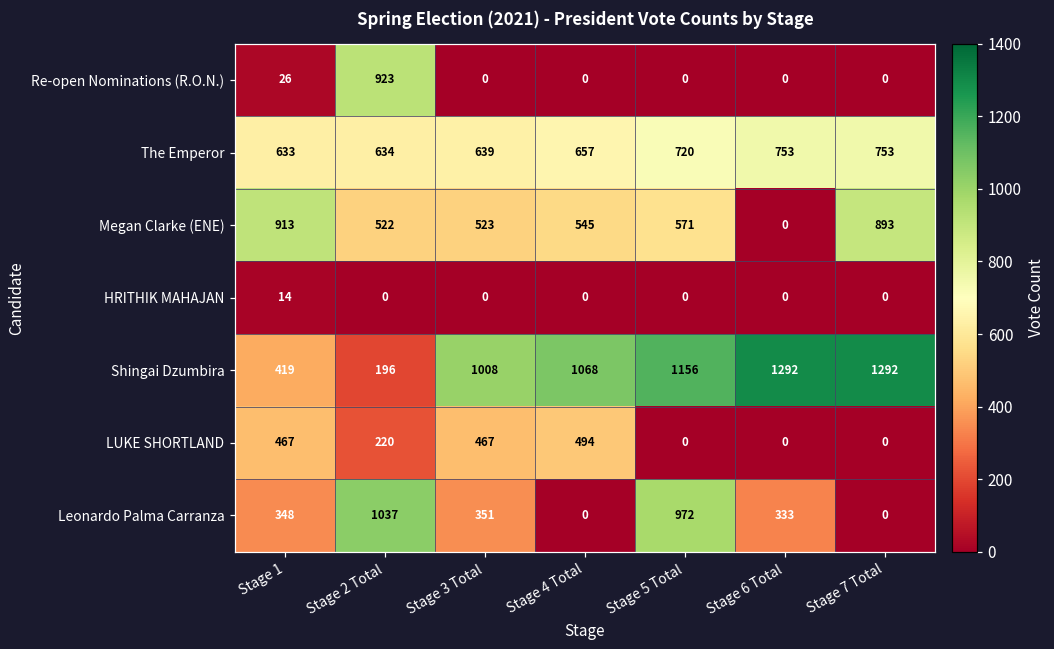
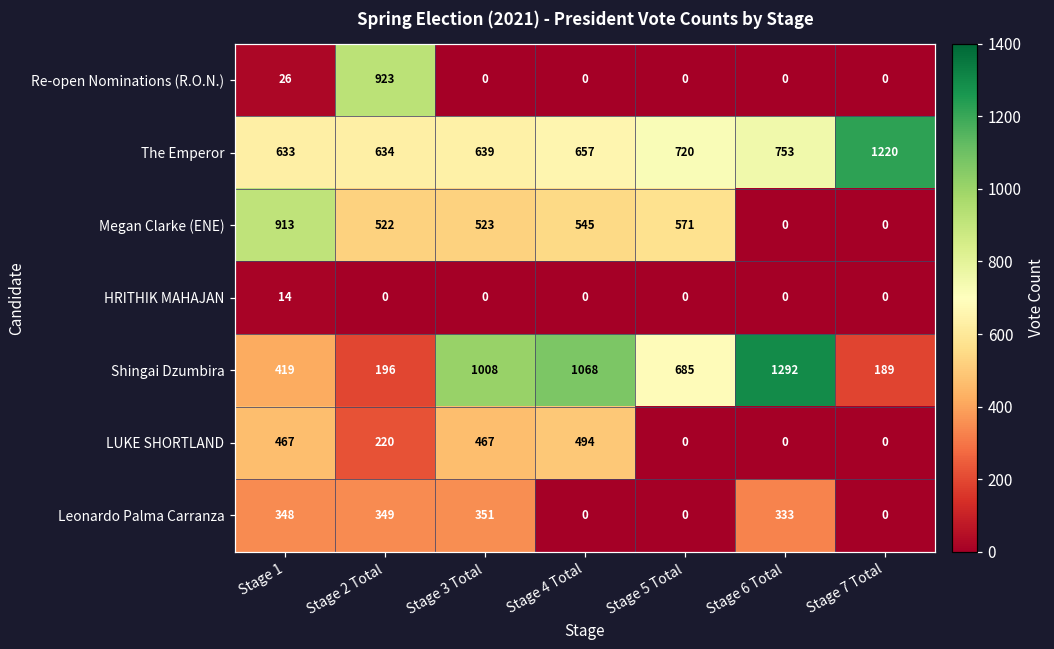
The Emperor, Stage 7 Total: 753 -> 1220
Megan Clarke (ENE), Stage 7 Total: 893 -> 0
Shingai Dzumbira, Stage 5 Total: 1156 -> 685
Shingai Dzumbira, Stage 7 Total: 1292 -> 189
Leonardo Palma Carranza, Stage 2 Total: 1037 -> 349
Leonardo Palma Carranza, Stage 5 Total: 972 -> 0
